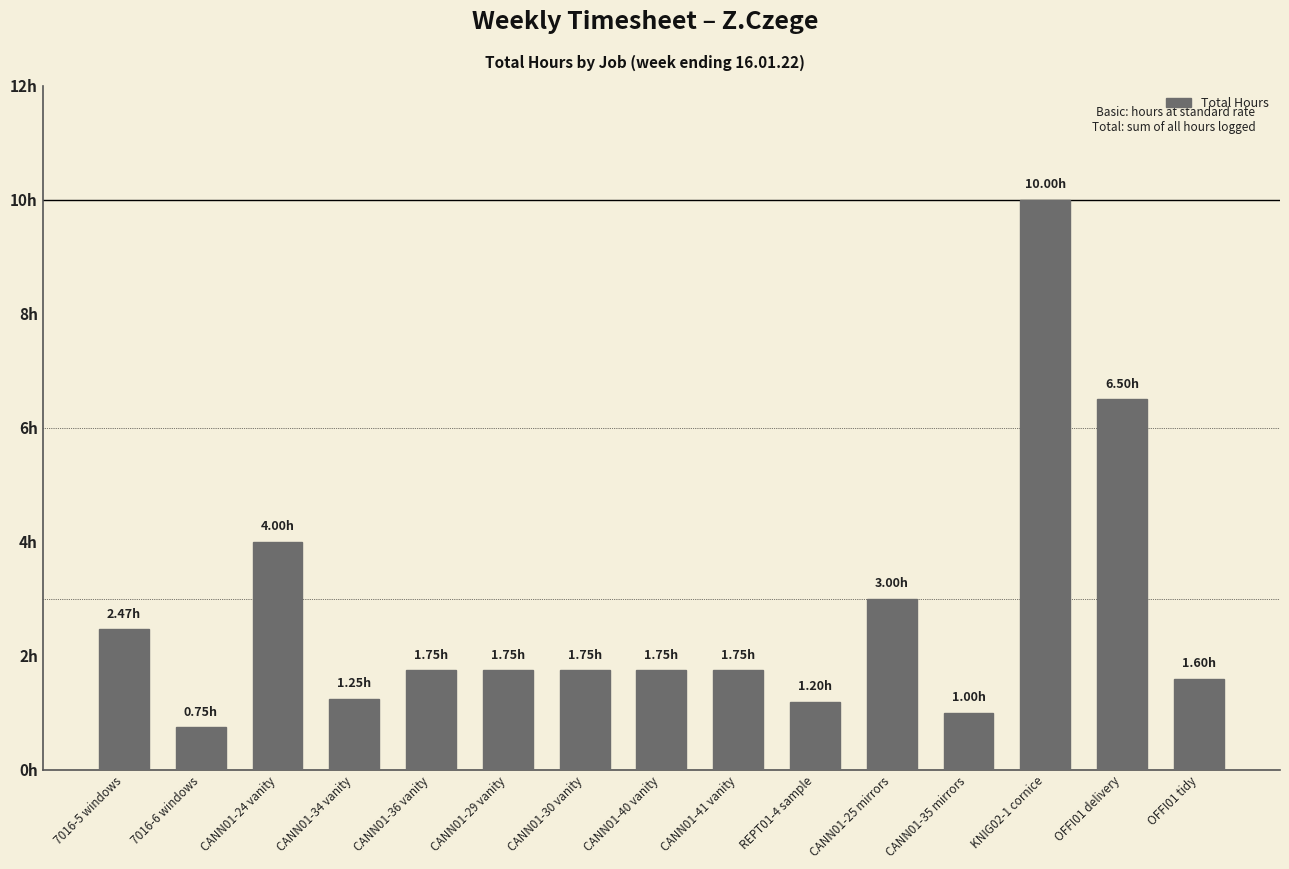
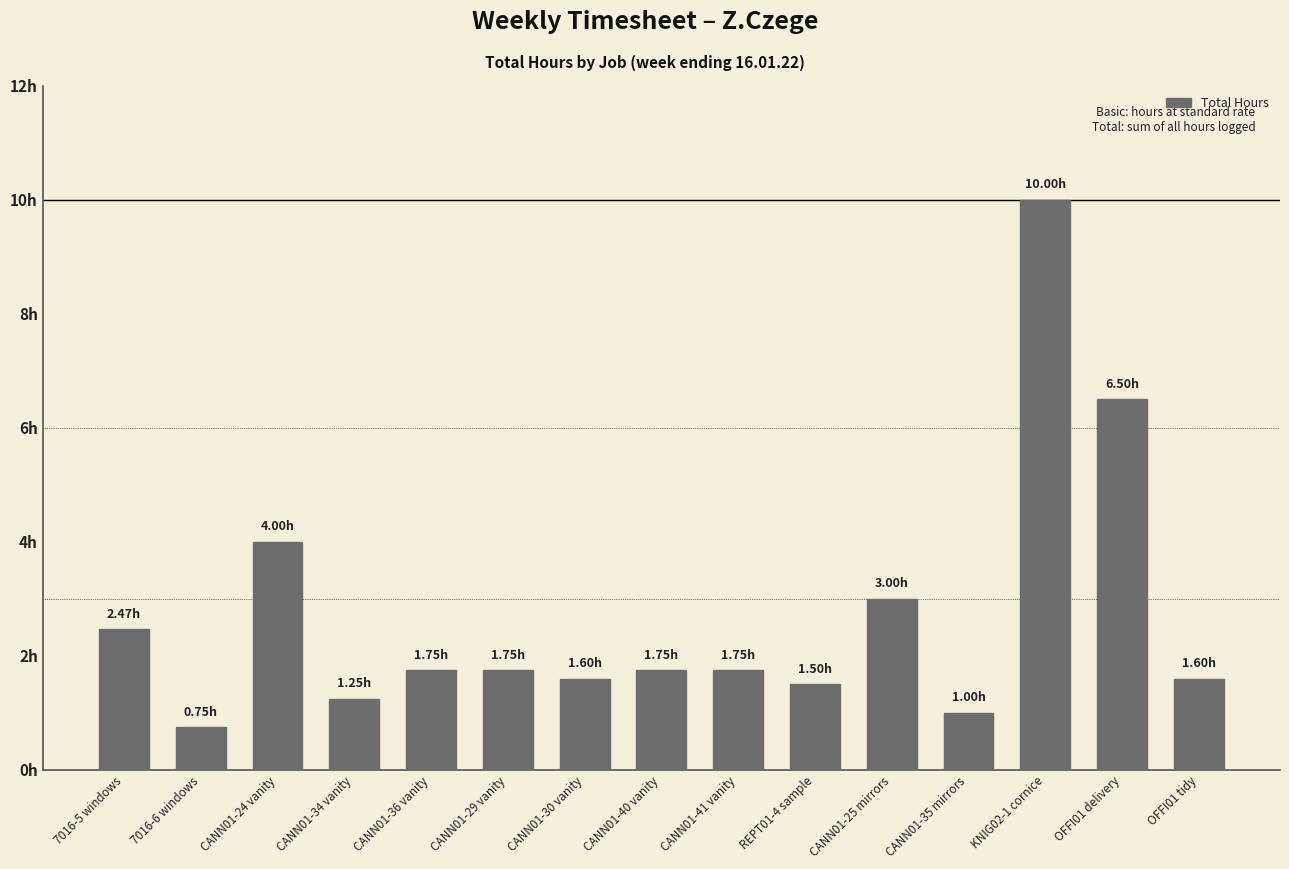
CANN01-30 vanity: 1.75h -> 1.60h
REPT01-4 sample: 1.20h -> 1.50h
